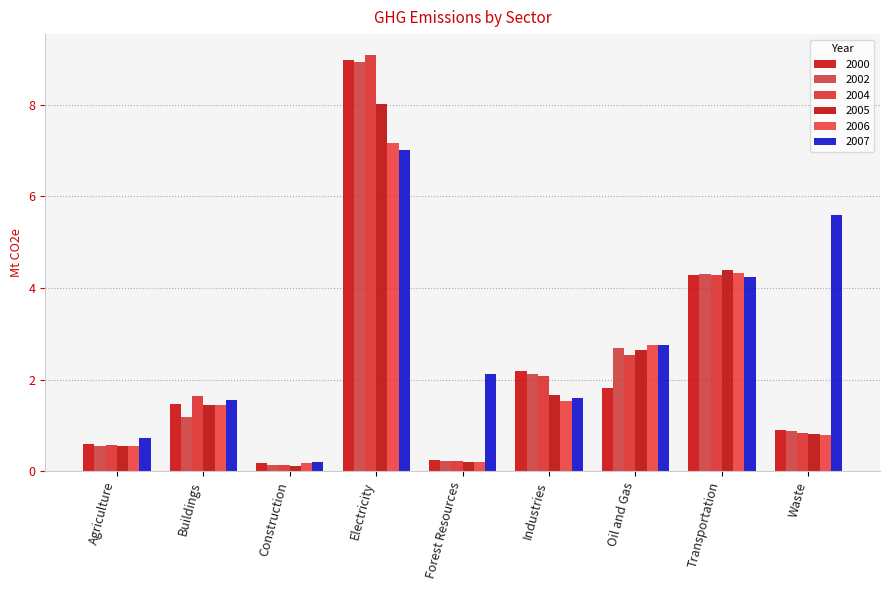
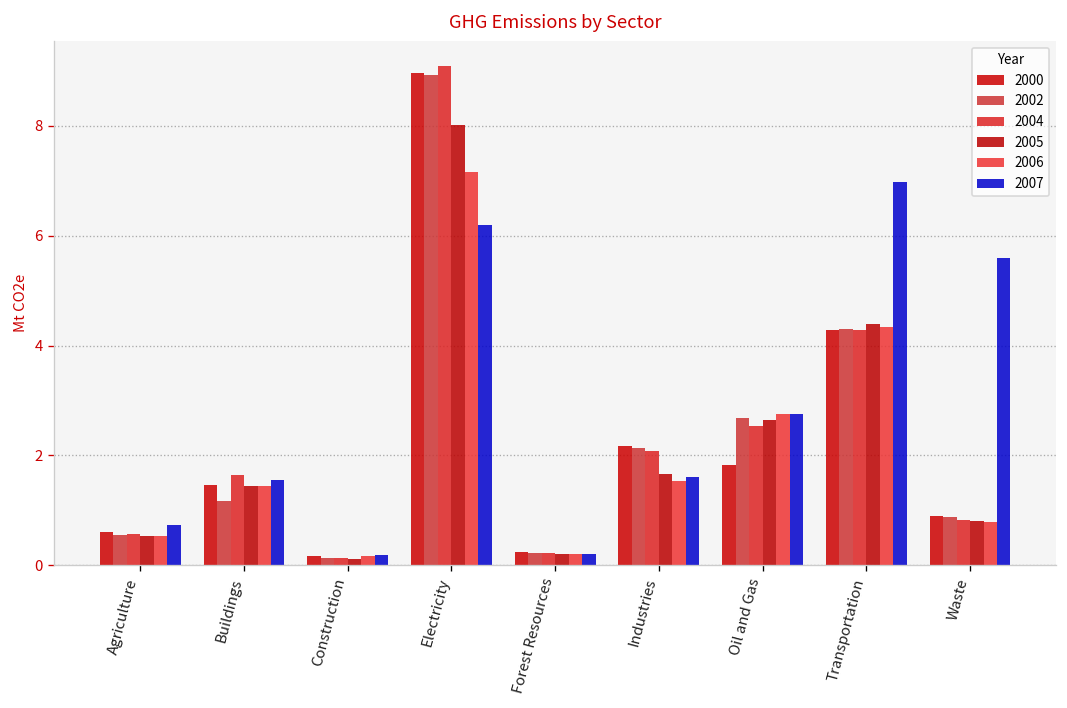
2007, Electricity: 7.0 -> 6.2
2007, Forest Resources: 2.1 -> 0.2
2007, Transportation: 4.2 -> 7.0
